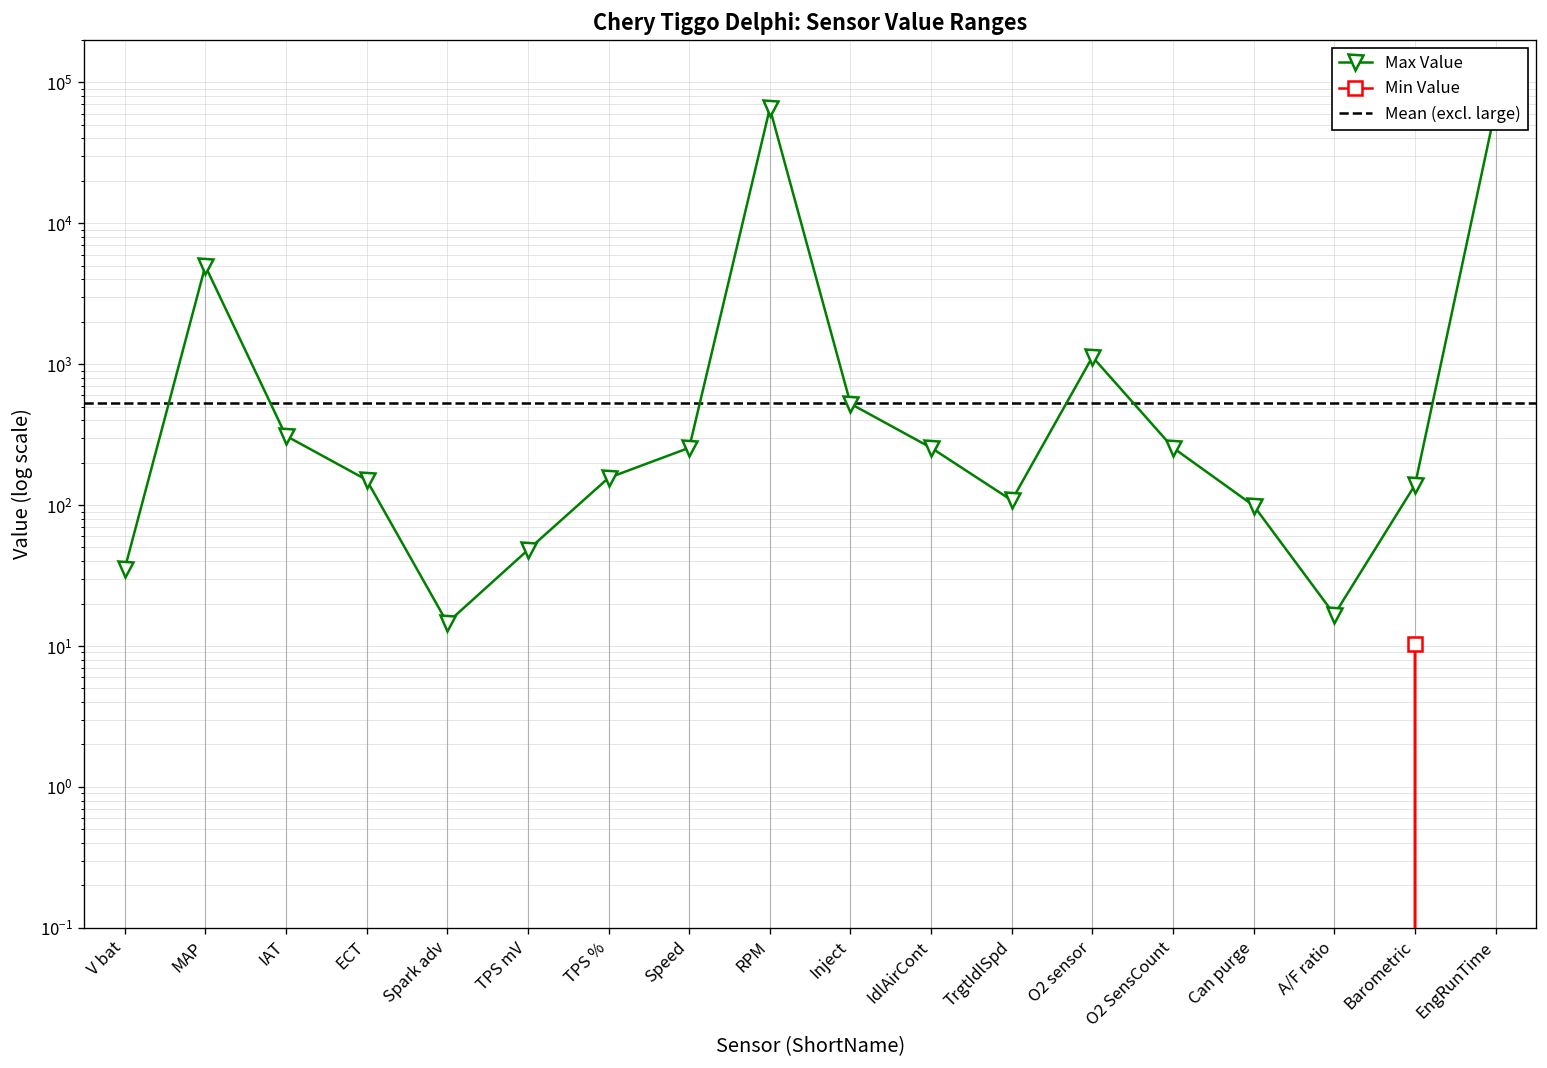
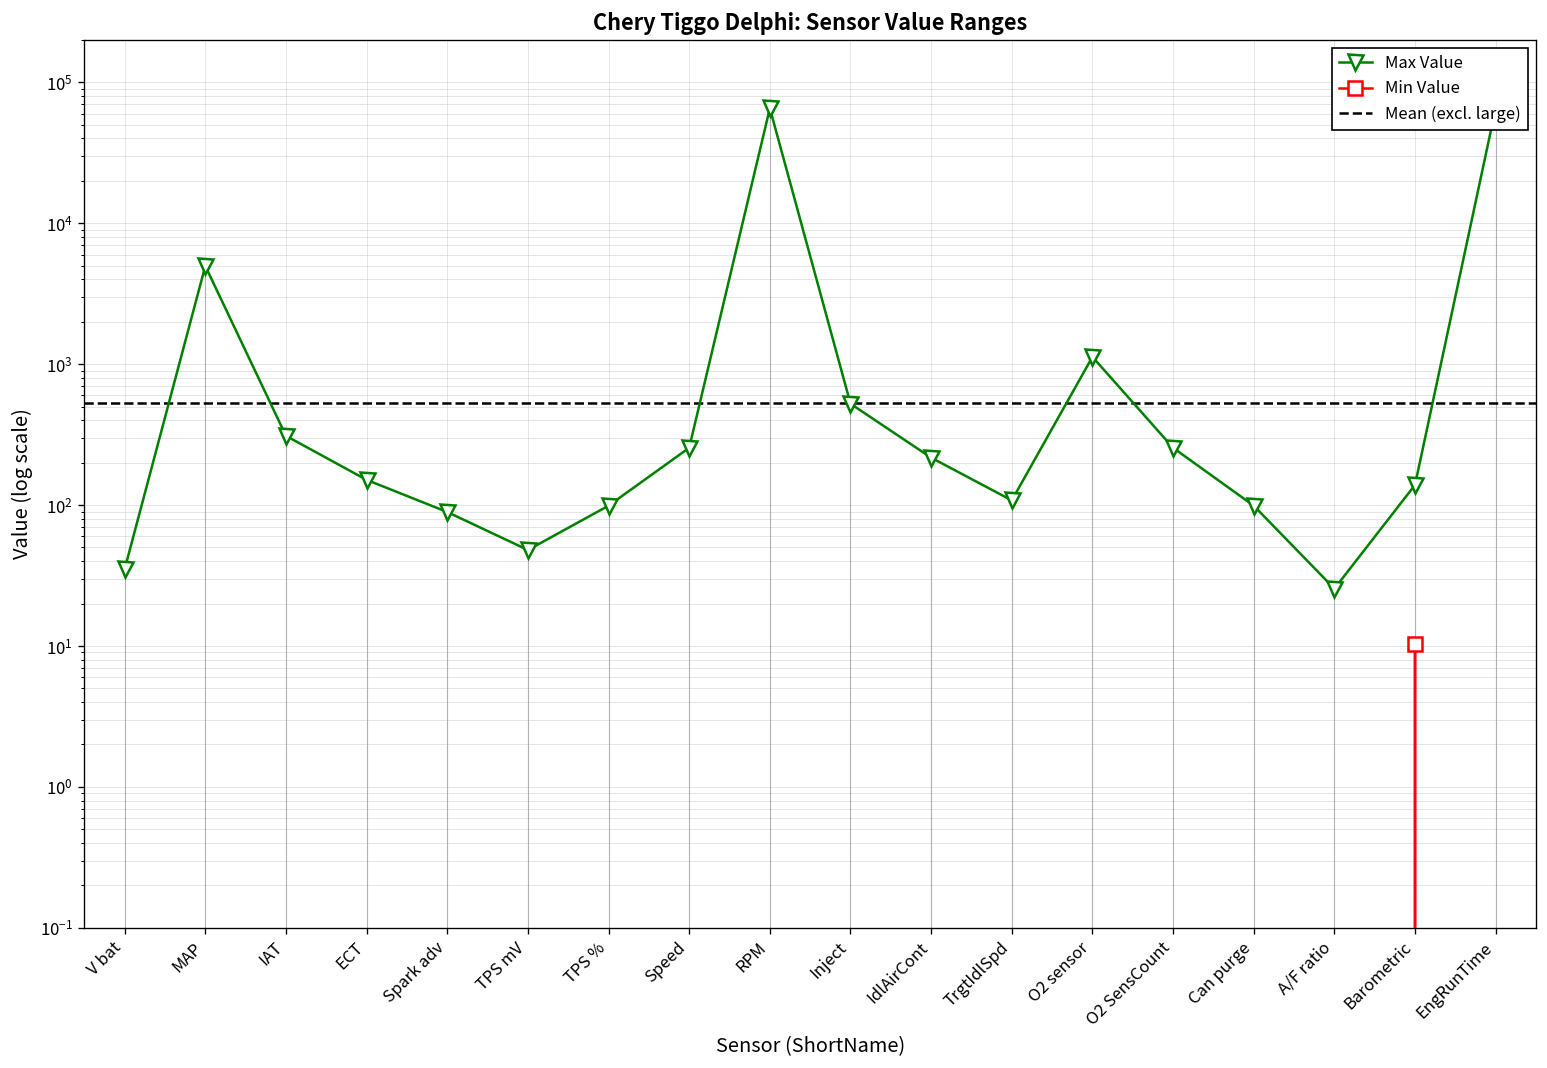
Max Value, Spark adv: 15 -> 90
Max Value, TPS %: 160 -> 100
Max Value, IdlAirCont: 260 -> 220
Max Value, A/F ratio: 17 -> 26
